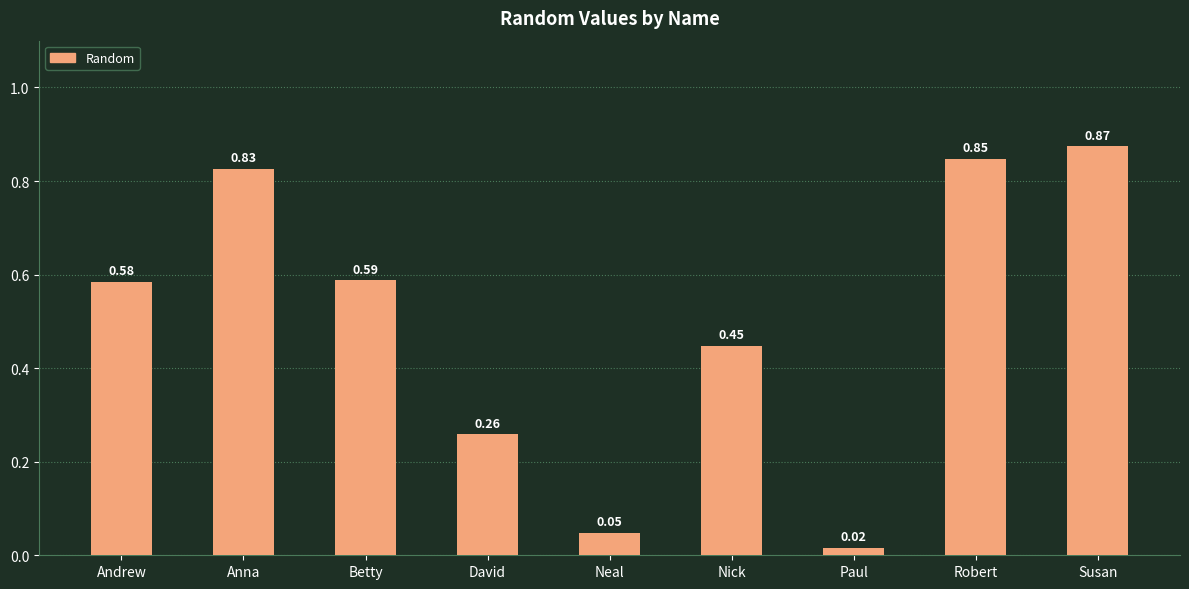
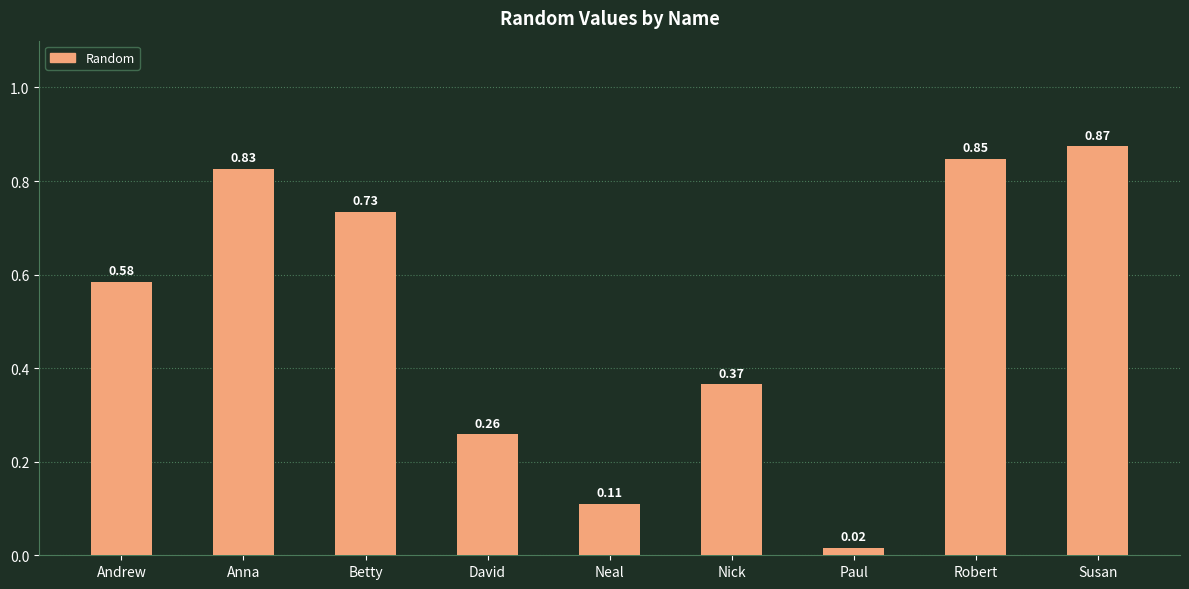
Betty: 0.59 -> 0.73
Neal: 0.05 -> 0.11
Nick: 0.45 -> 0.37
